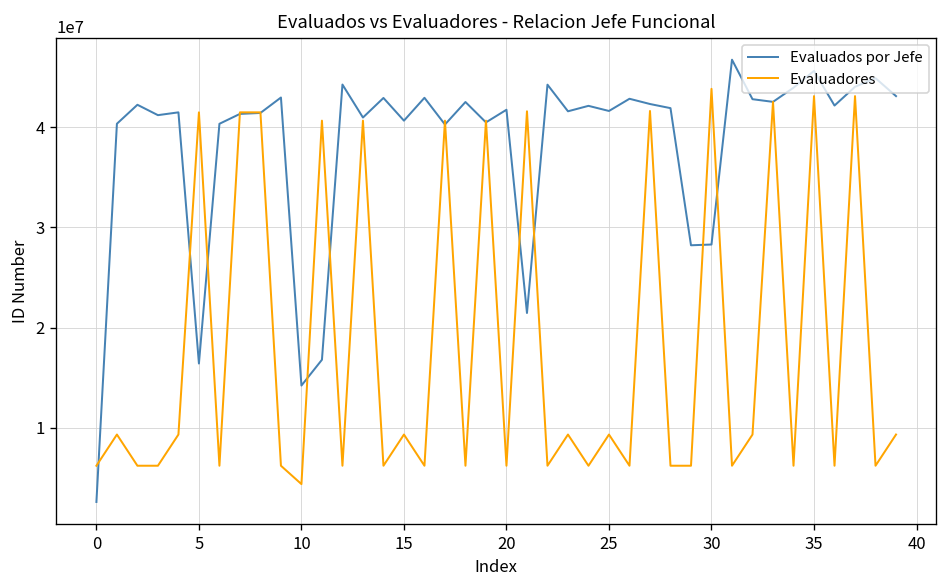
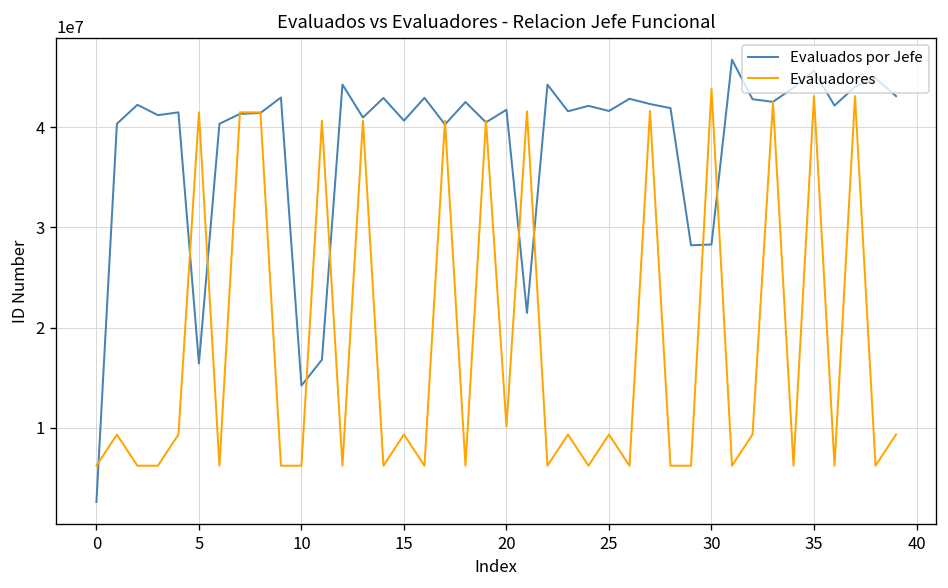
Evaluadores, 10: 4000000 -> 6000000
Evaluadores, 20: 6000000 -> 10000000
